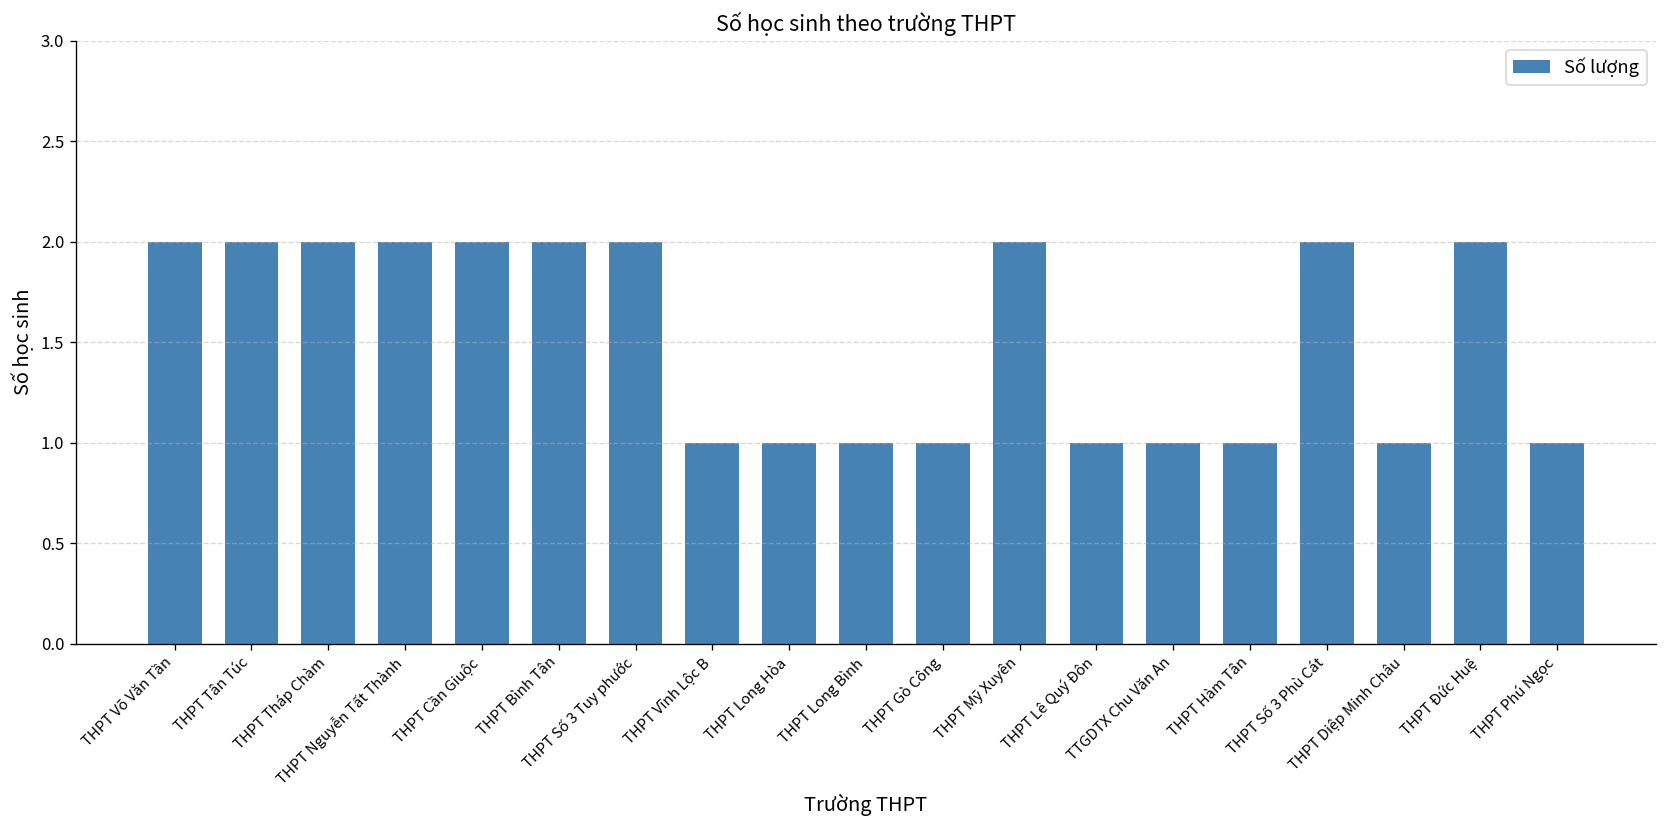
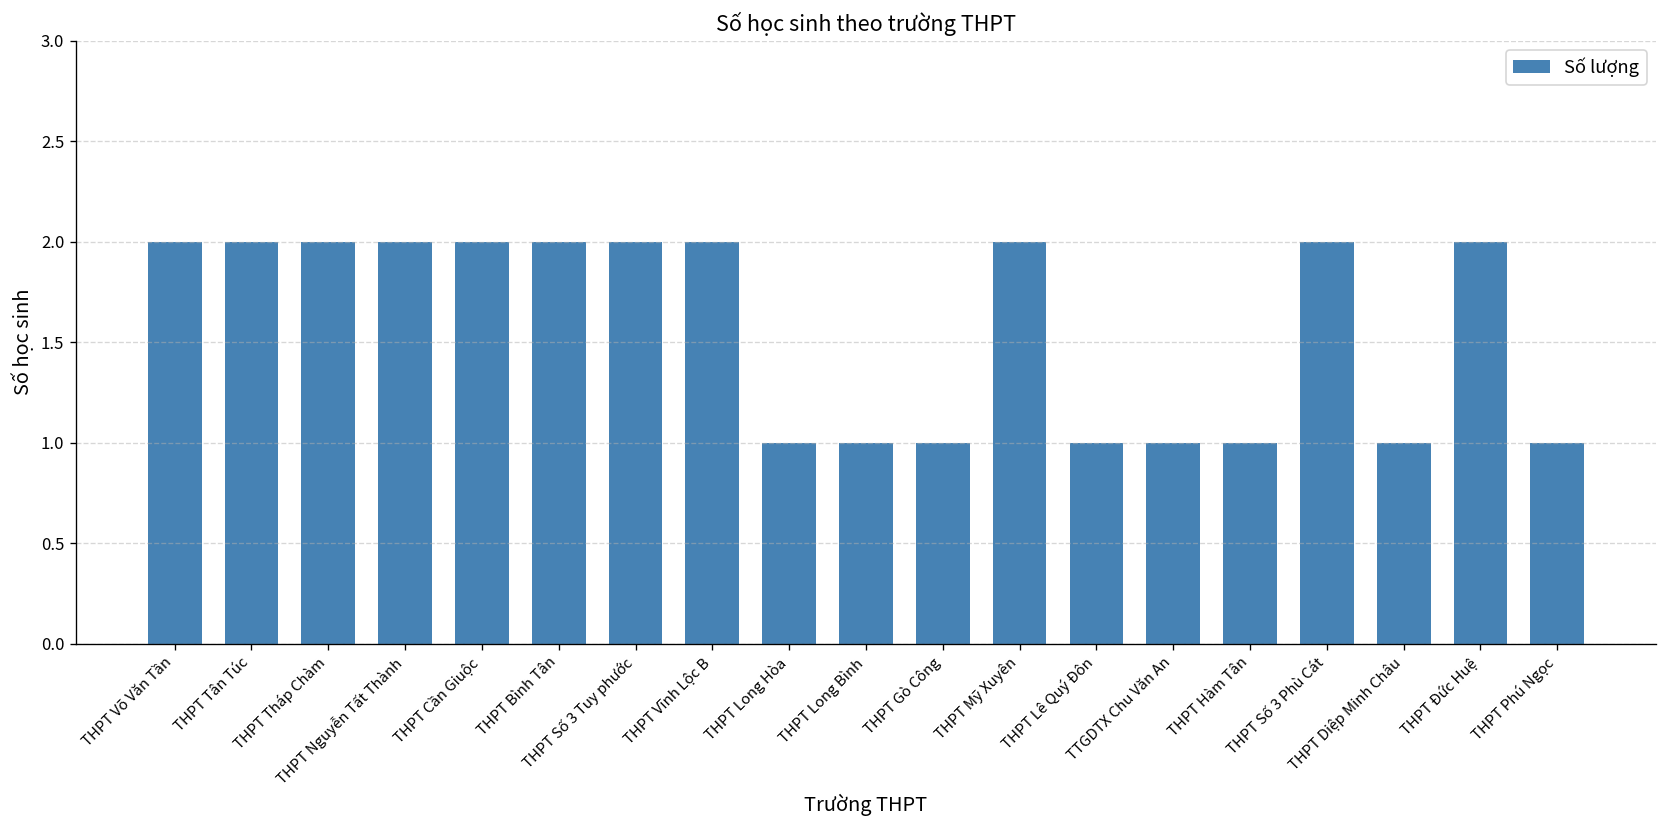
THPT Vĩnh Lộc B: 1 -> 2
